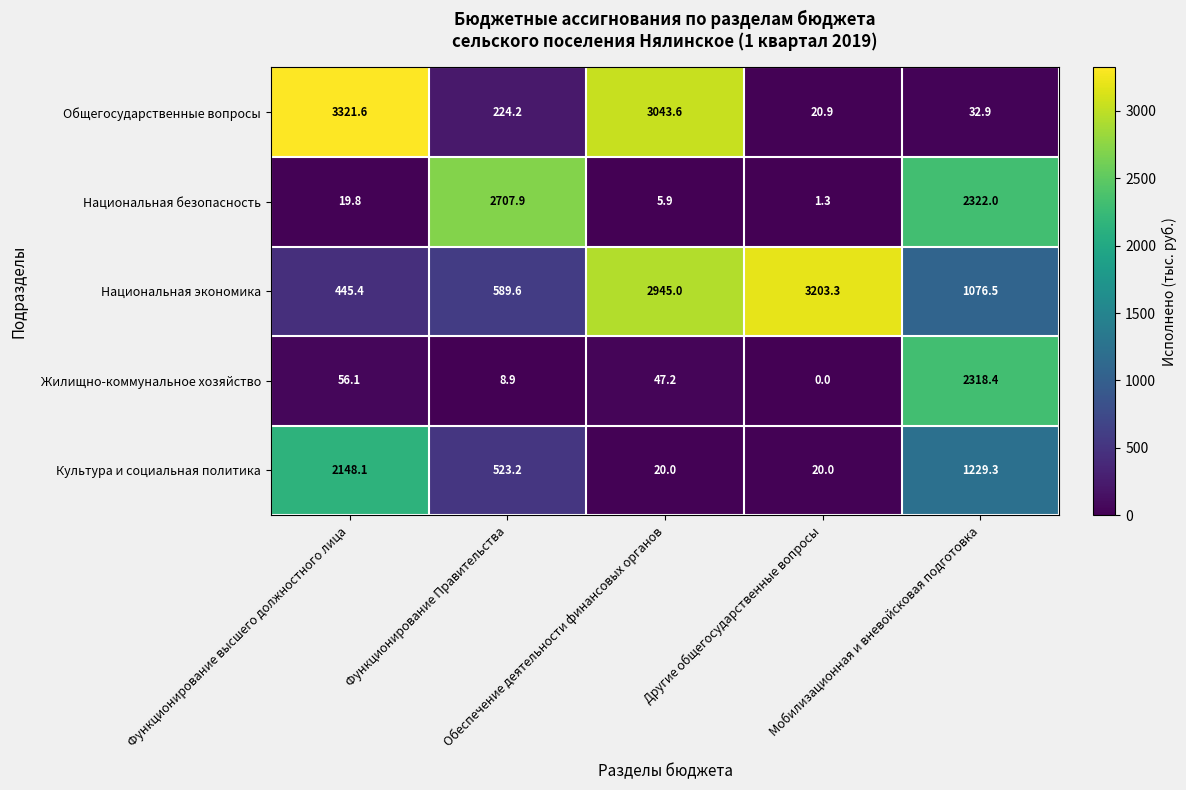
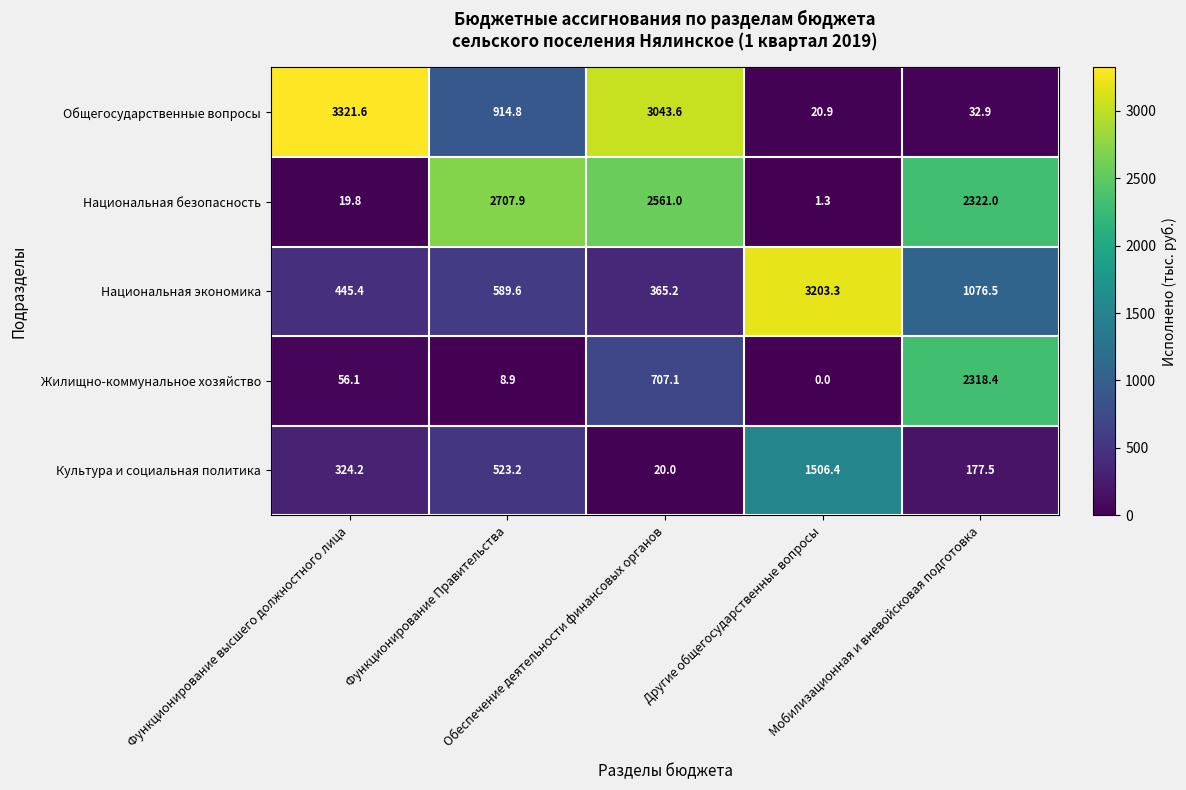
Общегосударственные вопросы, Функционирование Правительства: 224.2 -> 914.8
Национальная безопасность, Обеспечение деятельности финансовых органов: 5.9 -> 2561.0
Национальная экономика, Обеспечение деятельности финансовых органов: 2945.0 -> 365.2
Жилищно-коммунальное хозяйство, Обеспечение деятельности финансовых органов: 47.2 -> 707.1
Культура и социальная политика, Функционирование высшего должностного лица: 2148.1 -> 324.2
Культура и социальная политика, Другие общегосударственные вопросы: 20.0 -> 1506.4
Культура и социальная политика, Мобилизационная и вневойсковая подготовка: 1229.3 -> 177.5
